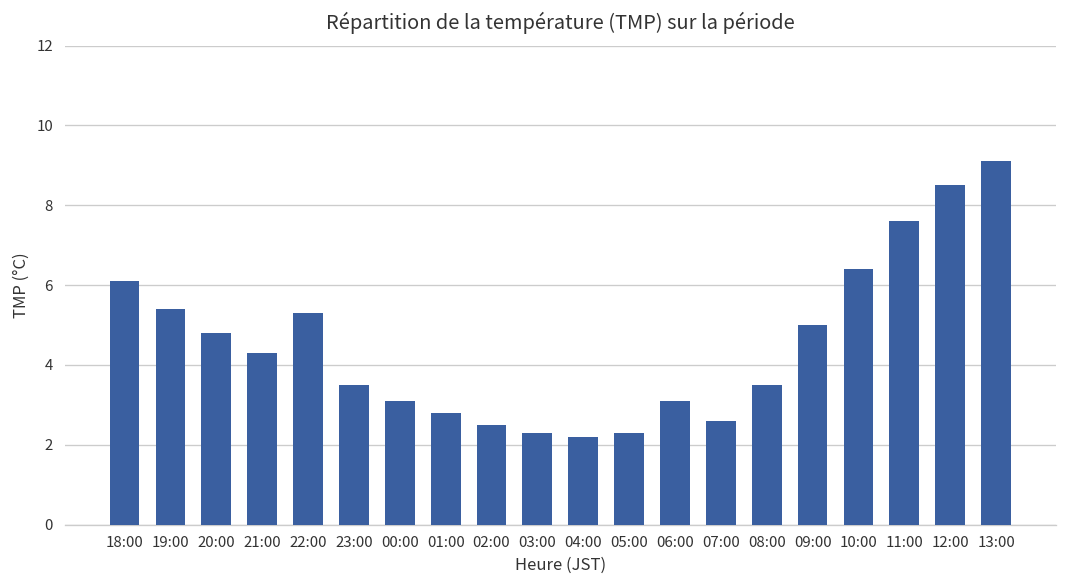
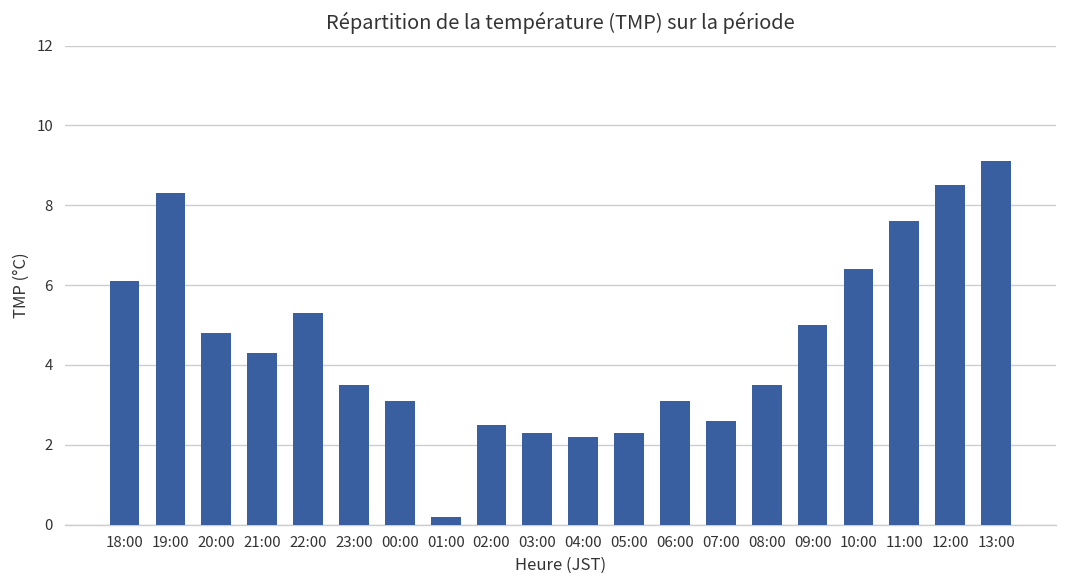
19:00: 5.4 -> 8.3
01:00: 2.8 -> 0.2
